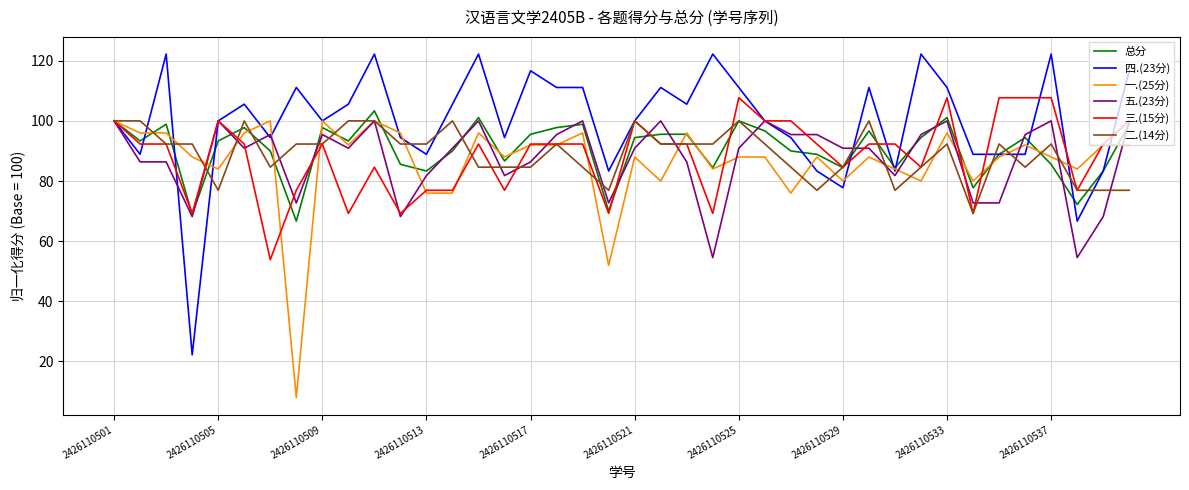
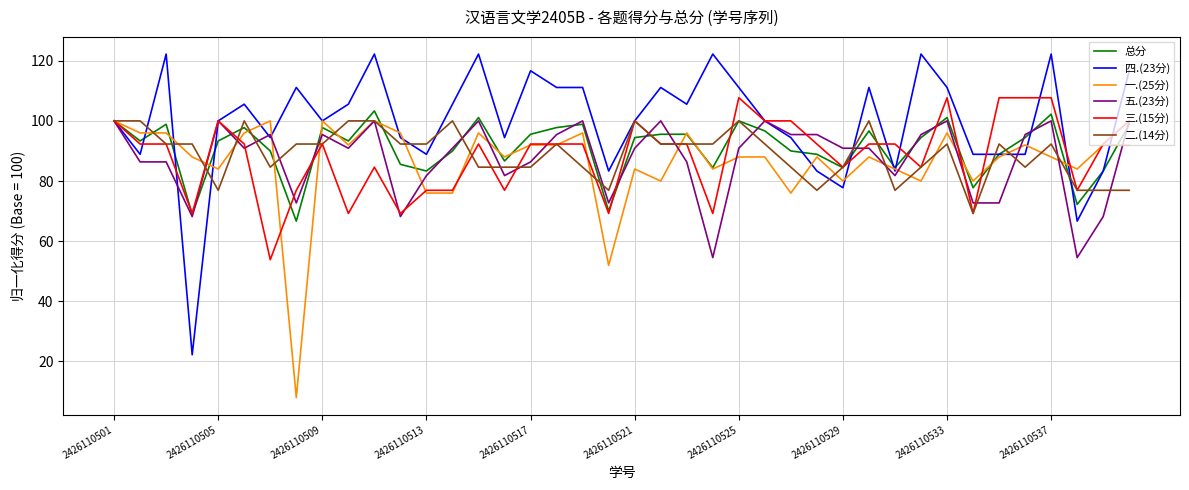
一.(25分), 2426110521: 88 -> 84
总分, 2426110537: 86 -> 102
